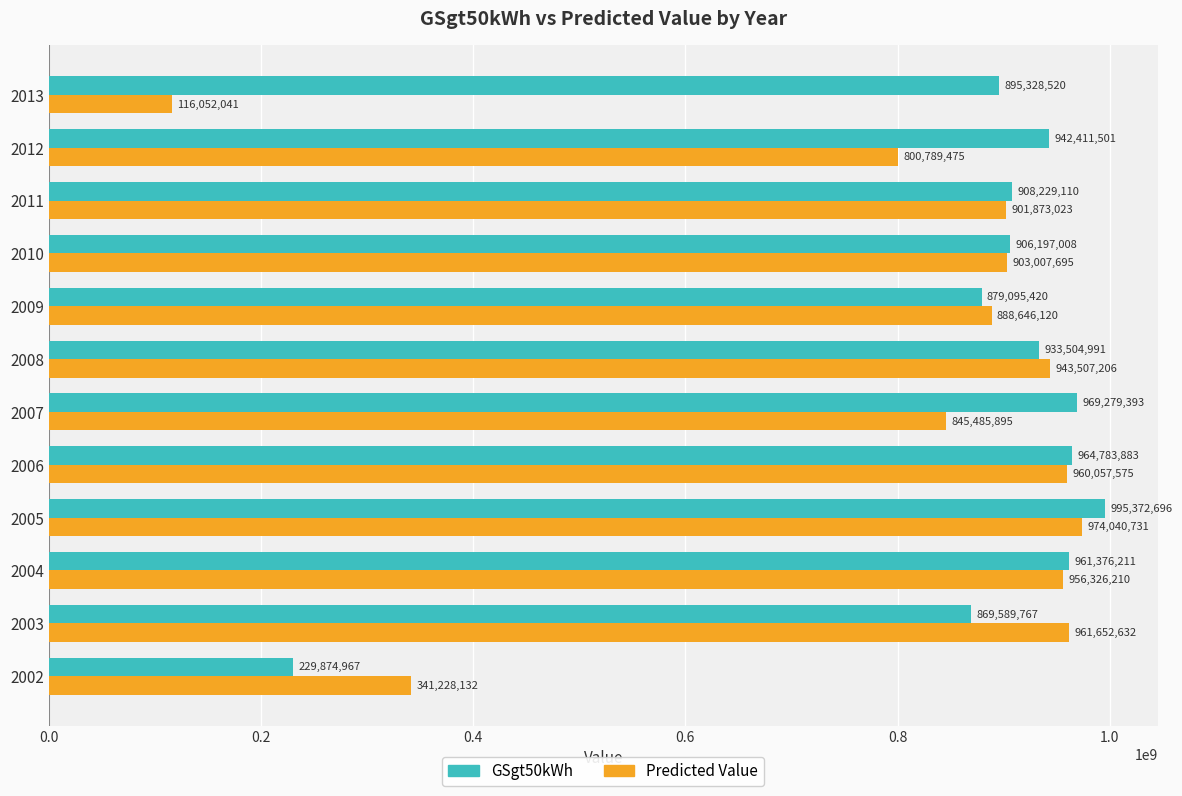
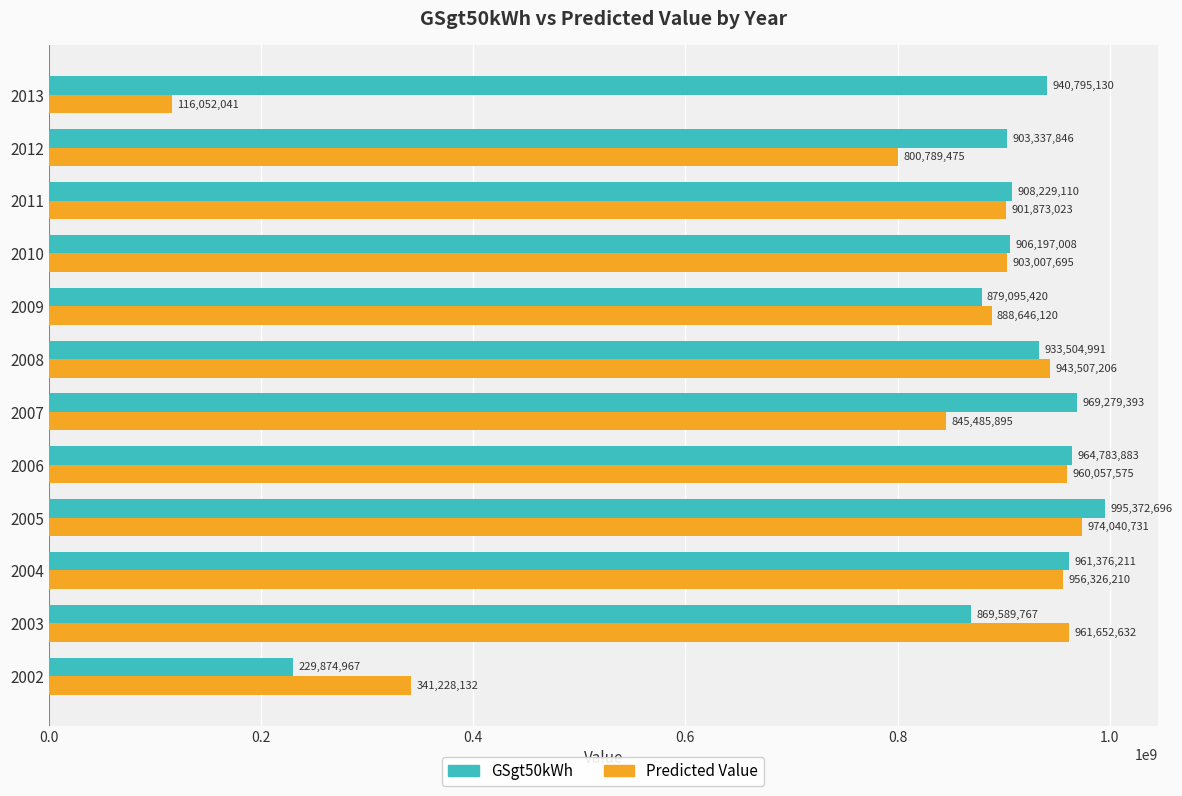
GSgt50kWh, 2013: 895,328,520 -> 940,795,130
GSgt50kWh, 2012: 942,411,501 -> 903,337,846
